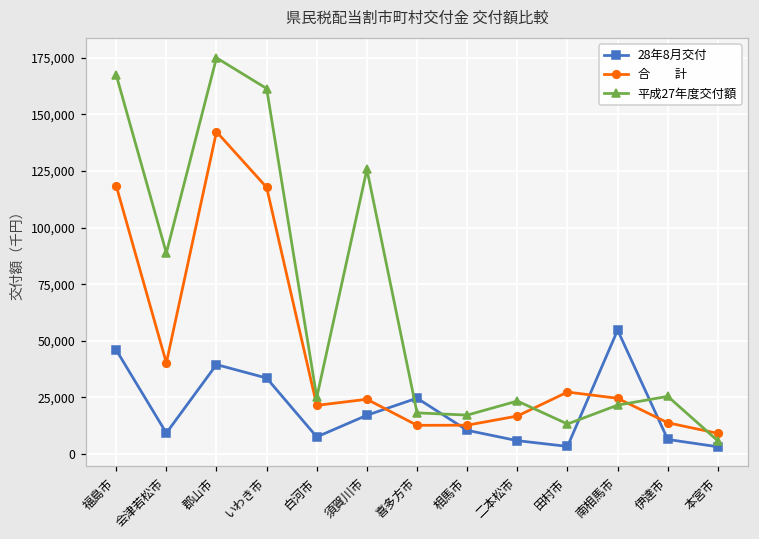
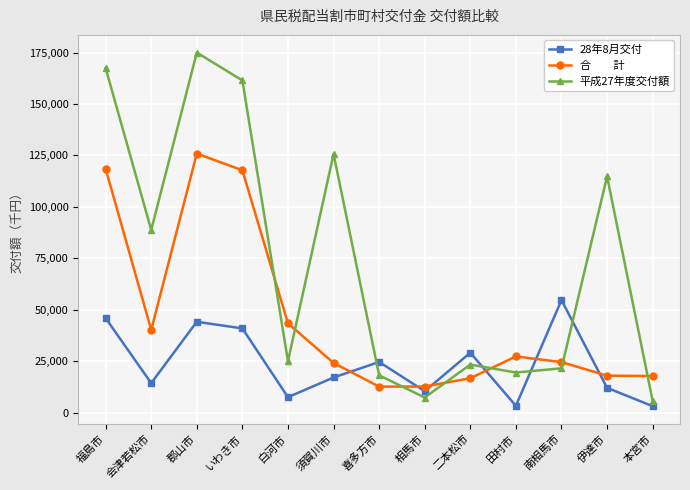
28年8月交付, 会津若松市: 9,000 -> 14,000
28年8月交付, 郡山市: 40,000 -> 44,000
合 計, 郡山市: 142,000 -> 126,000
28年8月交付, いわき市: 34,000 -> 41,000
合 計, 白河市: 21,000 -> 43,000
平成27年度交付額, 相馬市: 17,000 -> 7,000
28年8月交付, 二本松市: 6,000 -> 29,000
平成27年度交付額, 田村市: 13,000 -> 20,000
28年8月交付, 伊達市: 6,000 -> 12,000
合 計, 伊達市: 14,000 -> 18,000
平成27年度交付額, 伊達市: 25,000 -> 115,000
合 計, 本宮市: 9,000 -> 18,000
